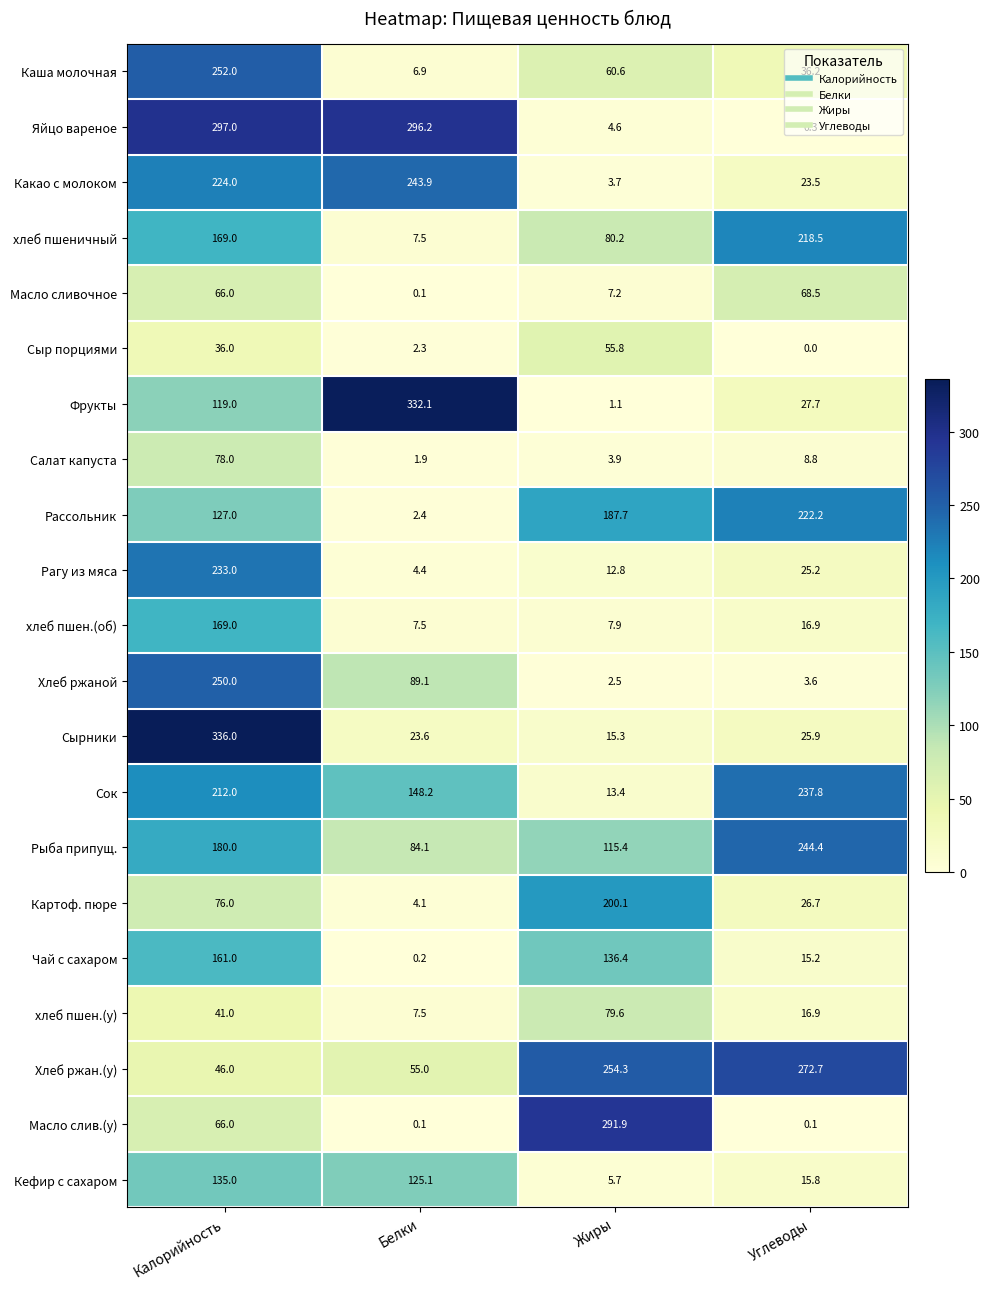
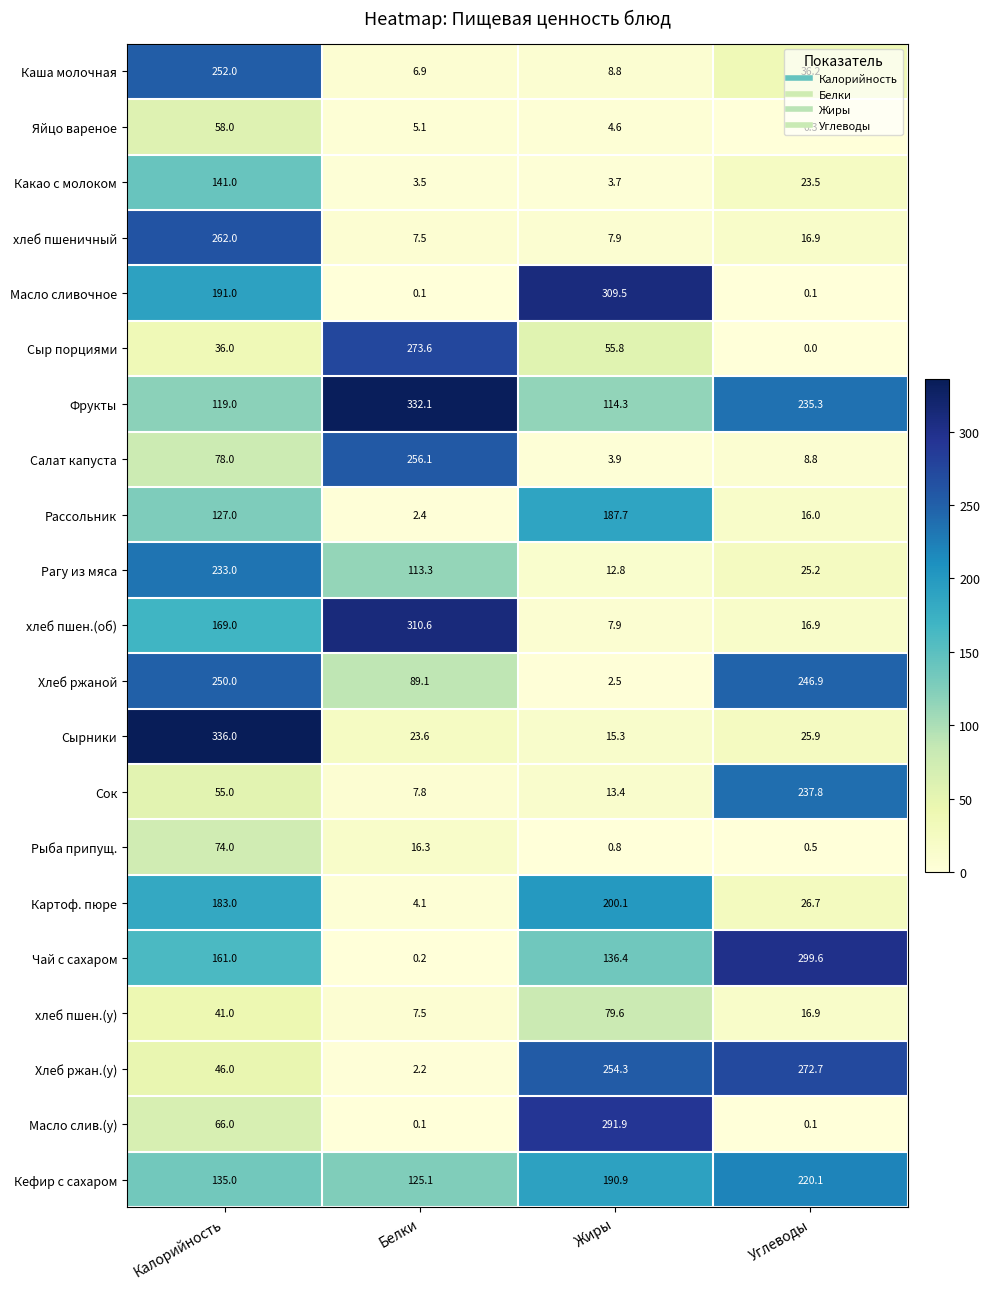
Каша молочная, Жиры: 60.6 -> 8.8
Яйцо вареное, Калорийность: 297.0 -> 58.0
Яйцо вареное, Белки: 296.2 -> 5.1
Какао с молоком, Калорийность: 224.0 -> 141.0
Какао с молоком, Белки: 243.9 -> 3.5
хлеб пшеничный, Калорийность: 169.0 -> 262.0
хлеб пшеничный, Жиры: 80.2 -> 7.9
хлеб пшеничный, Углеводы: 218.5 -> 16.9
Масло сливочное, Калорийность: 66.0 -> 191.0
Масло сливочное, Жиры: 7.2 -> 309.5
Масло сливочное, Углеводы: 68.5 -> 0.1
Сыр порциями, Белки: 2.3 -> 273.6
Фрукты, Жиры: 1.1 -> 114.3
Фрукты, Углеводы: 27.7 -> 235.3
Салат капуста, Белки: 1.9 -> 256.1
Рассольник, Углеводы: 222.2 -> 16.0
Рагу из мяса, Белки: 4.4 -> 113.3
хлеб пшен.(об), Белки: 7.5 -> 310.6
Хлеб ржаной, Углеводы: 3.6 -> 246.9
Сок, Калорийность: 212.0 -> 55.0
Сок, Белки: 148.2 -> 7.8
Рыба припущ., Калорийность: 180.0 -> 74.0
Рыба припущ., Белки: 84.1 -> 16.3
Рыба припущ., Жиры: 115.4 -> 0.8
Рыба припущ., Углеводы: 244.4 -> 0.5
Картоф. пюре, Калорийность: 76.0 -> 183.0
Чай с сахаром, Углеводы: 15.2 -> 299.6
Хлеб ржан.(у), Белки: 55.0 -> 2.2
Кефир с сахаром, Жиры: 5.7 -> 190.9
Кефир с сахаром, Углеводы: 15.8 -> 220.1
